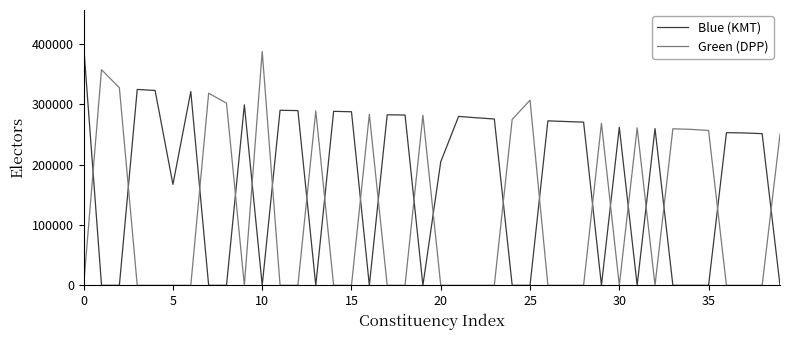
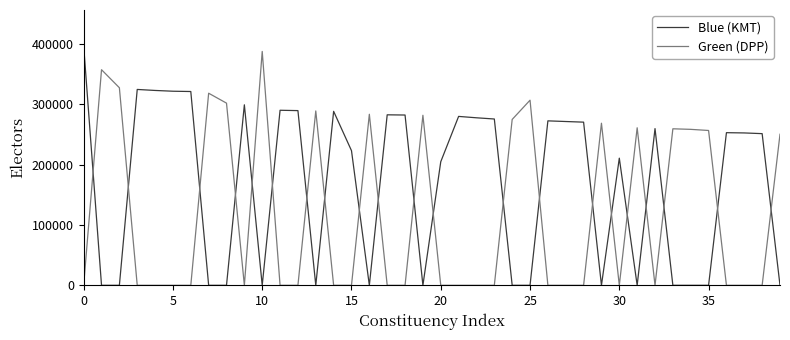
Blue (KMT), 5: 170000 -> 320000
Blue (KMT), 15: 290000 -> 220000
Blue (KMT), 30: 260000 -> 210000
